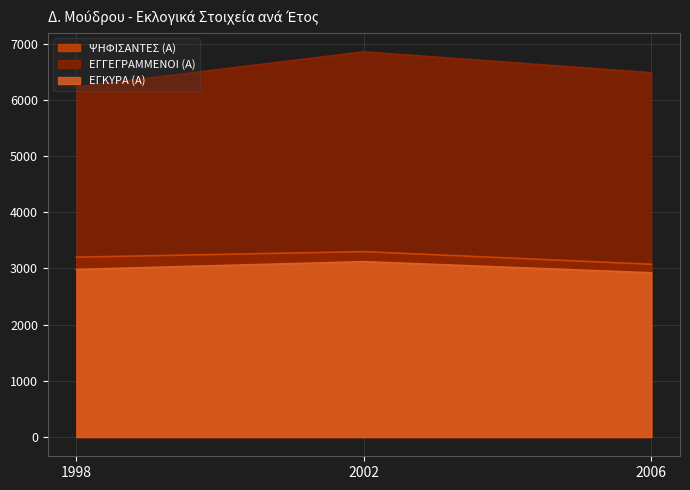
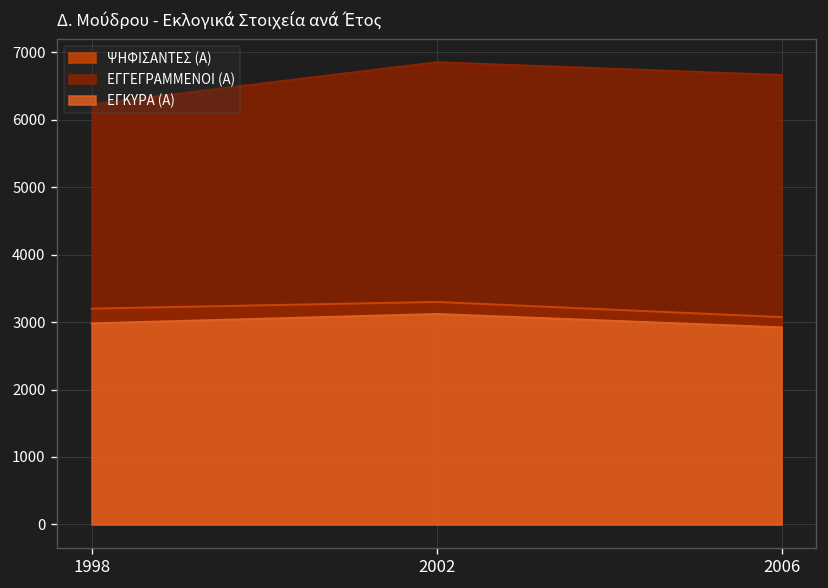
ΕΓΓΕΓΡΑΜΜΕΝΟΙ (Α), 2006: 6500 -> 6700
